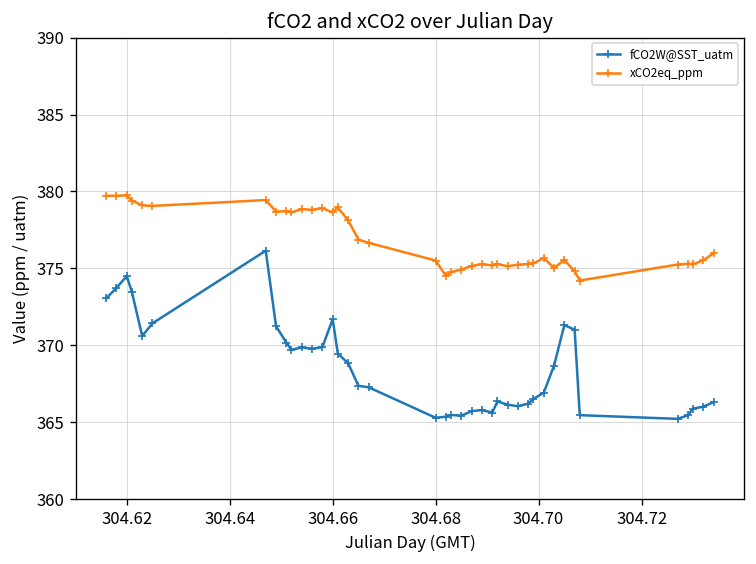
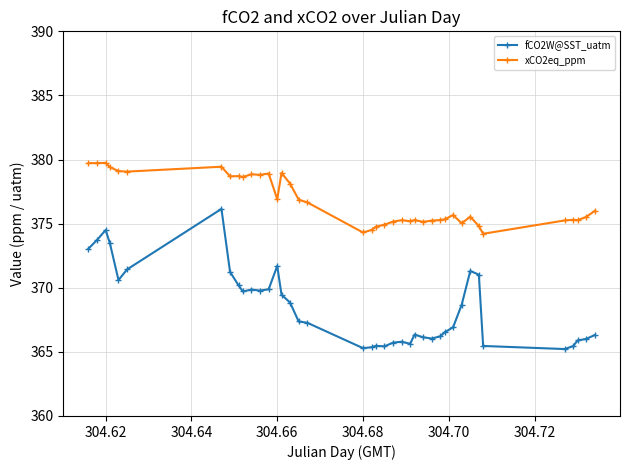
xCO2eq_ppm, 304.66: 378.6 -> 376.9
xCO2eq_ppm, 304.68: 375.5 -> 374.3
